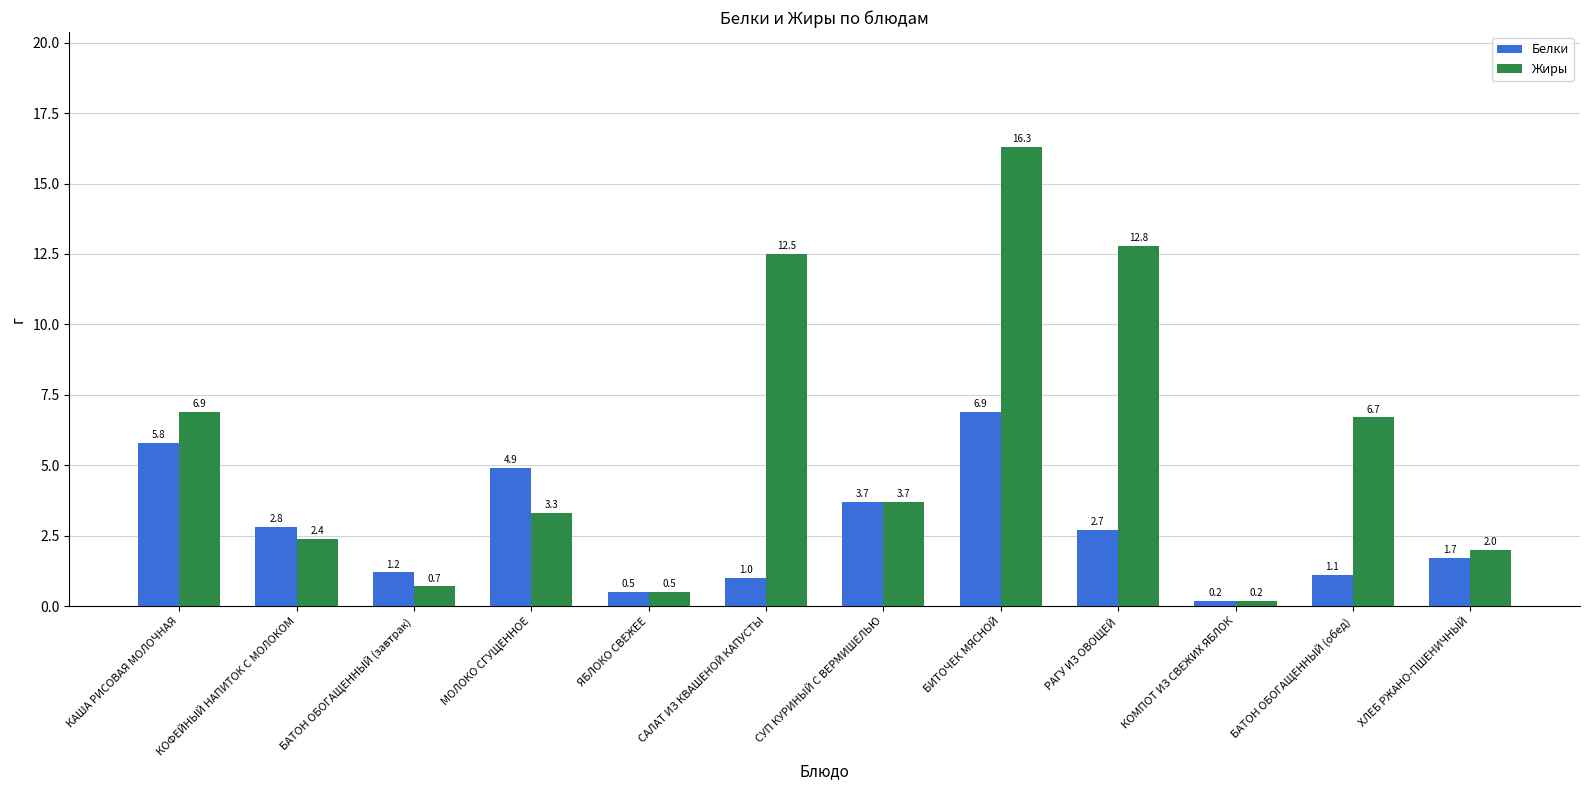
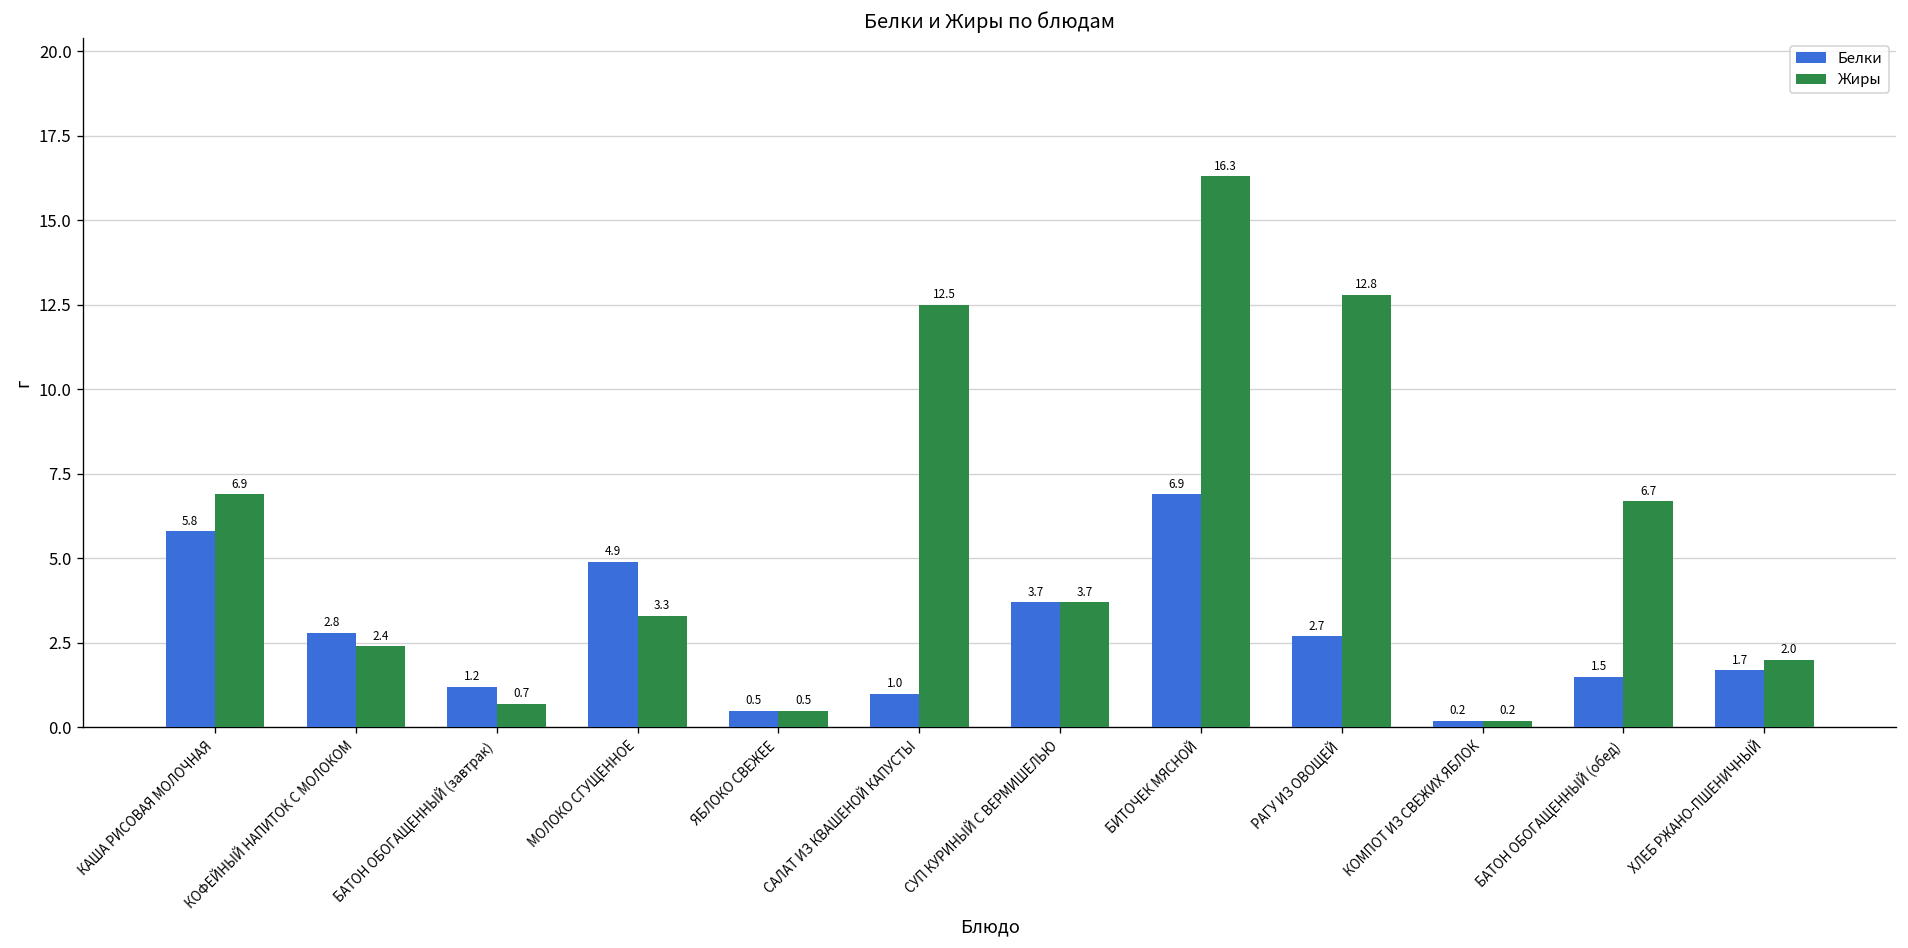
Белки, БАТОН ОБОГАЩЕННЫЙ (обед): 1.1 -> 1.5
